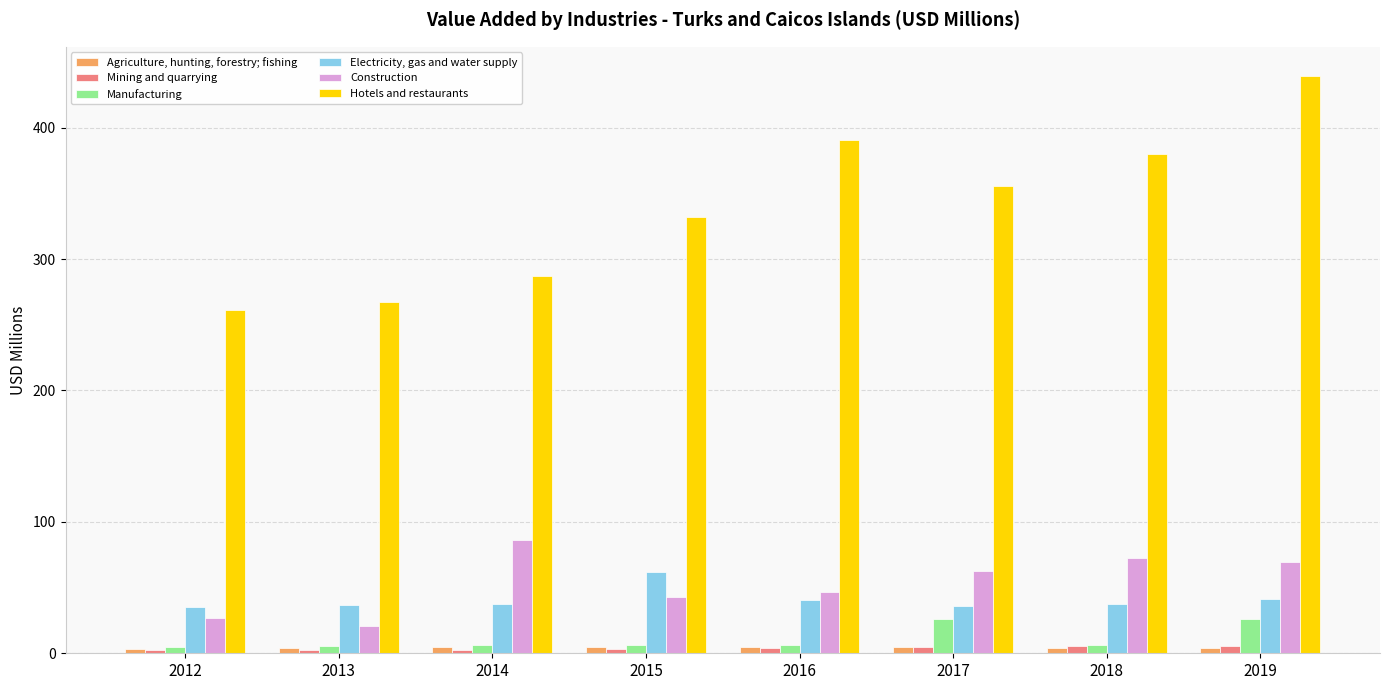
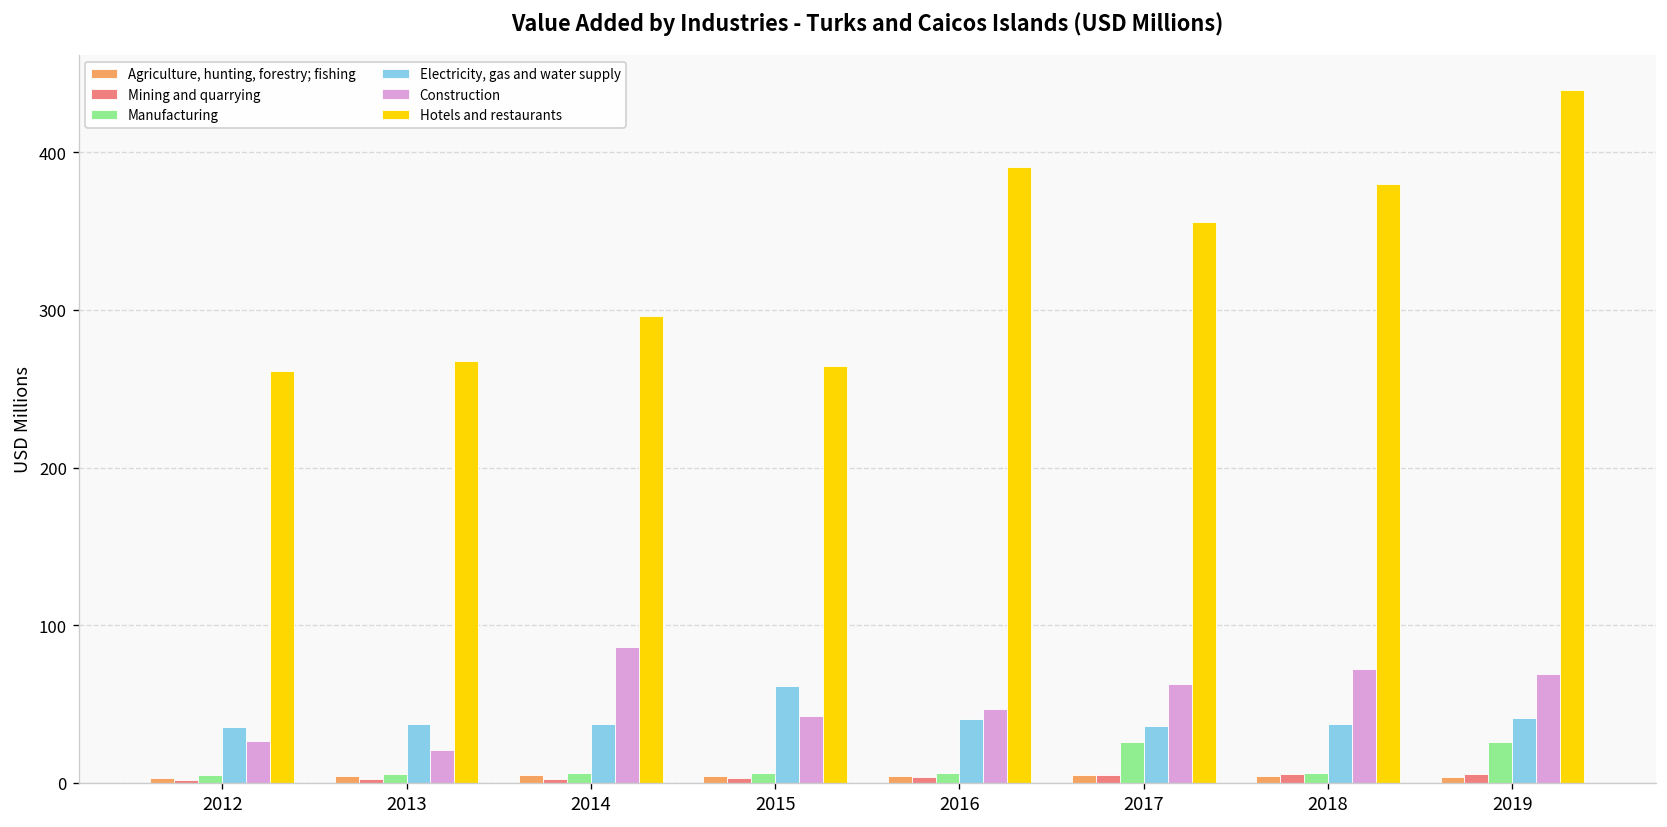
Hotels and restaurants, 2014: 287 -> 296
Hotels and restaurants, 2015: 332 -> 265
